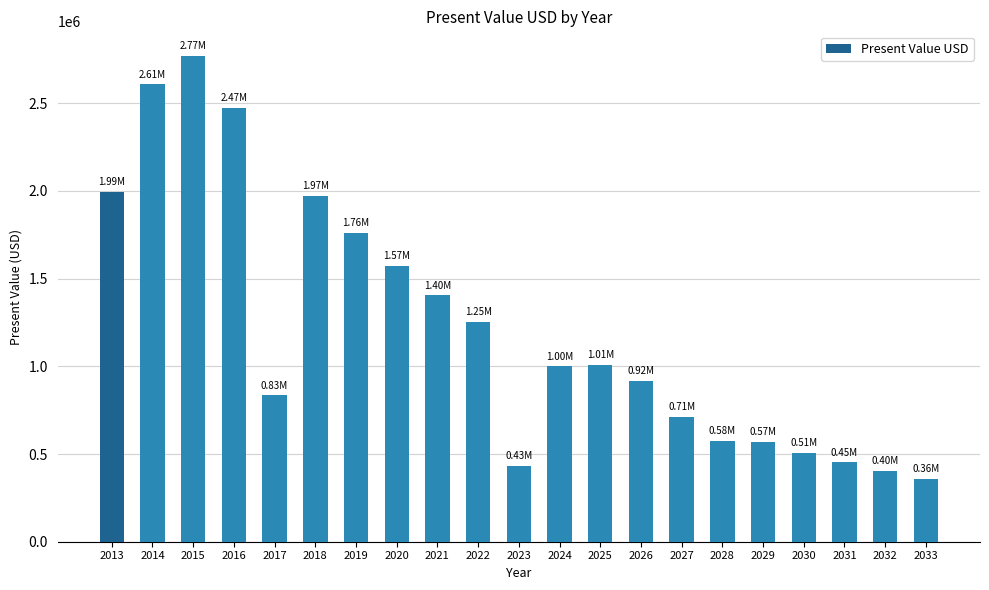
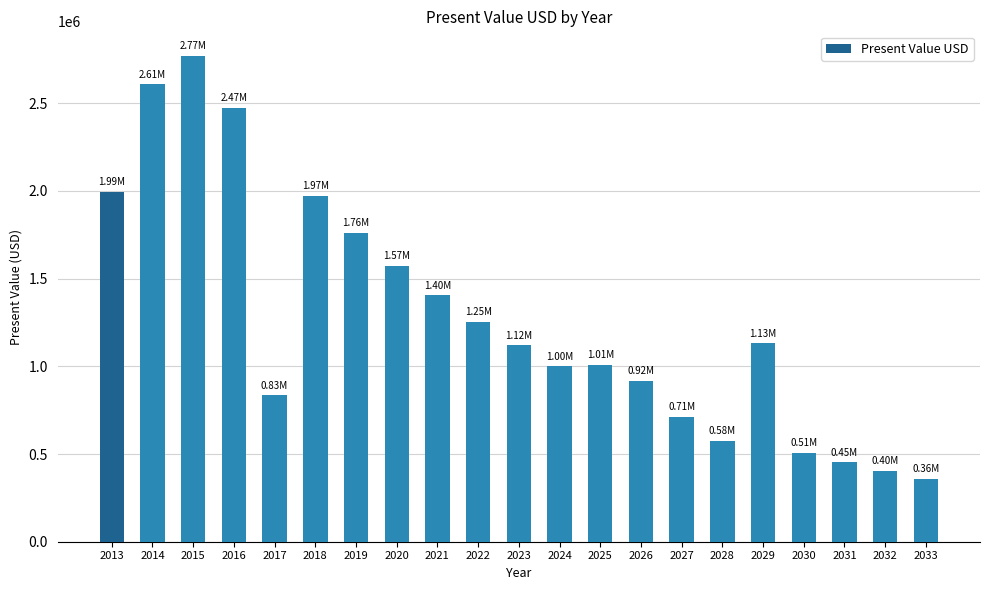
2023: 0.43M -> 1.12M
2029: 0.57M -> 1.13M
